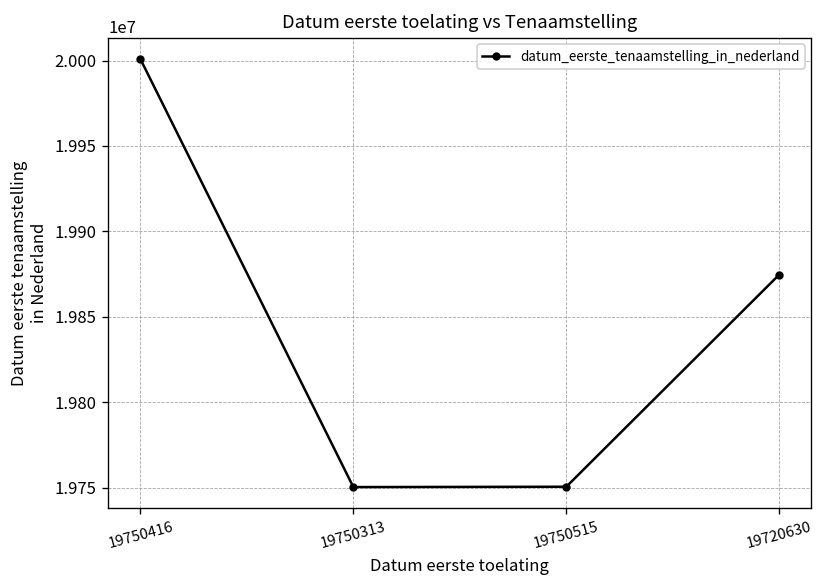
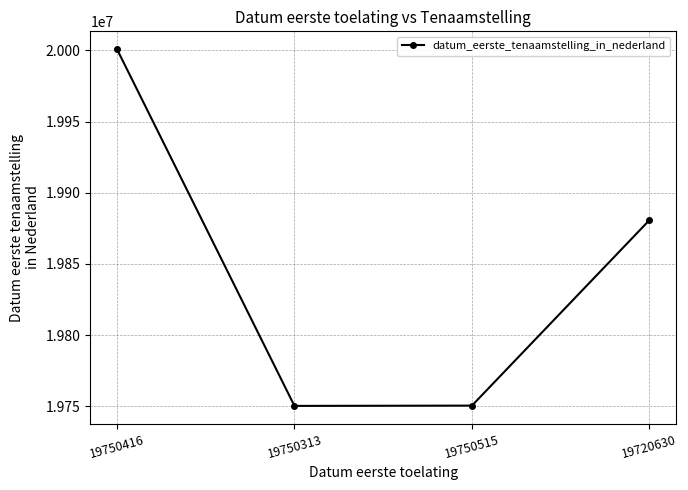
19720630: 19875000 -> 19881000
